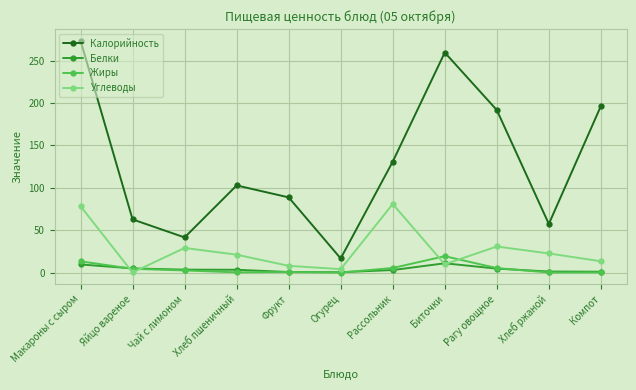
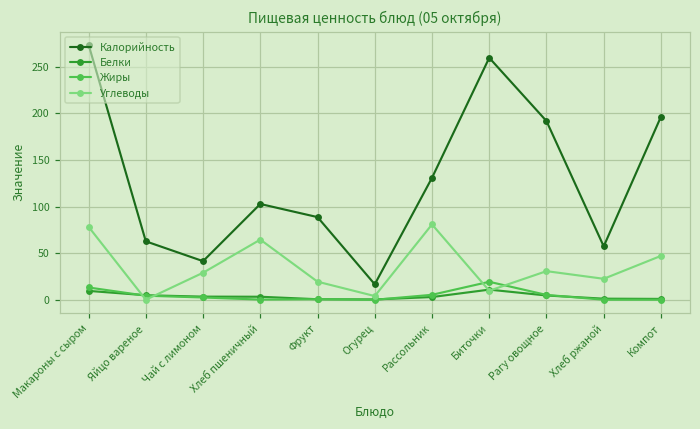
Углеводы, Хлеб пшеничный: 20 -> 60
Углеводы, Фрукт: 10 -> 20
Углеводы, Компот: 10 -> 50
